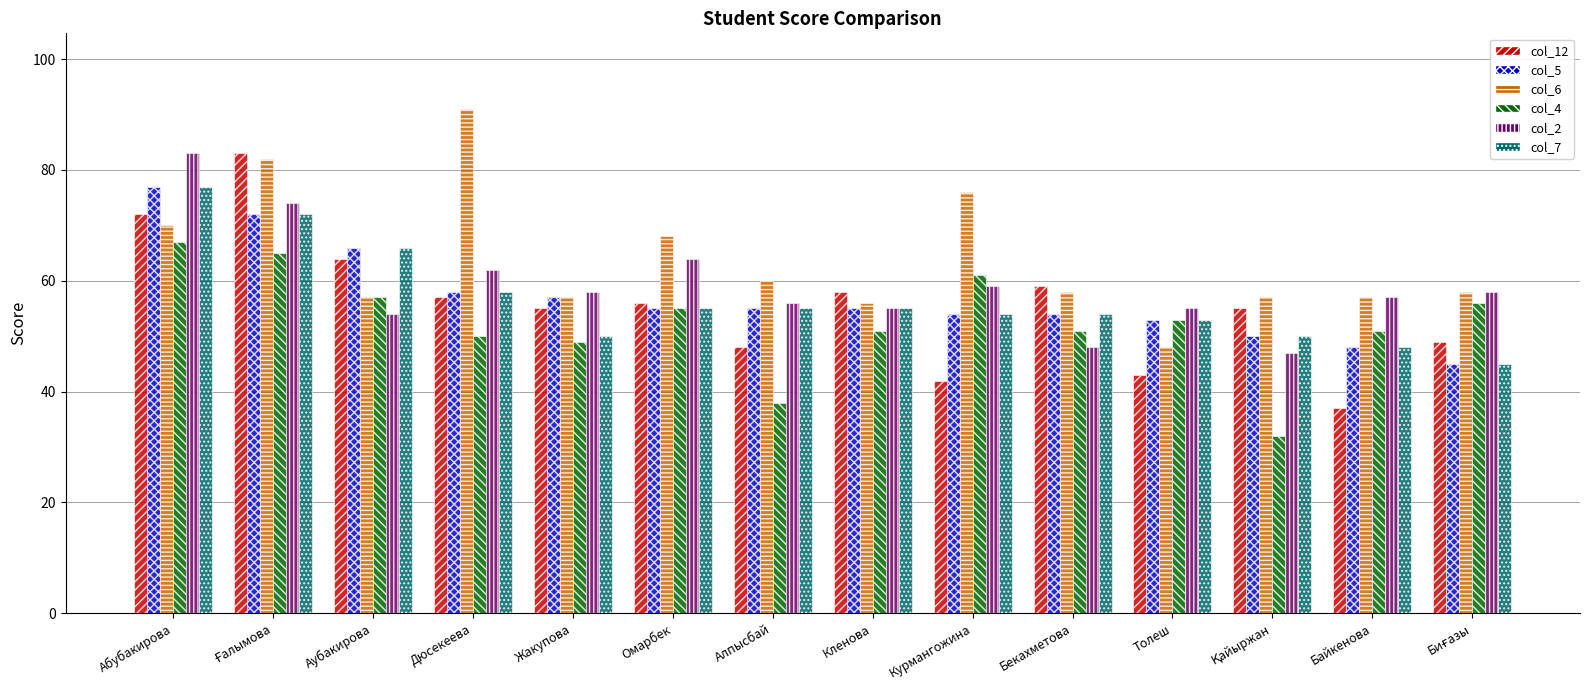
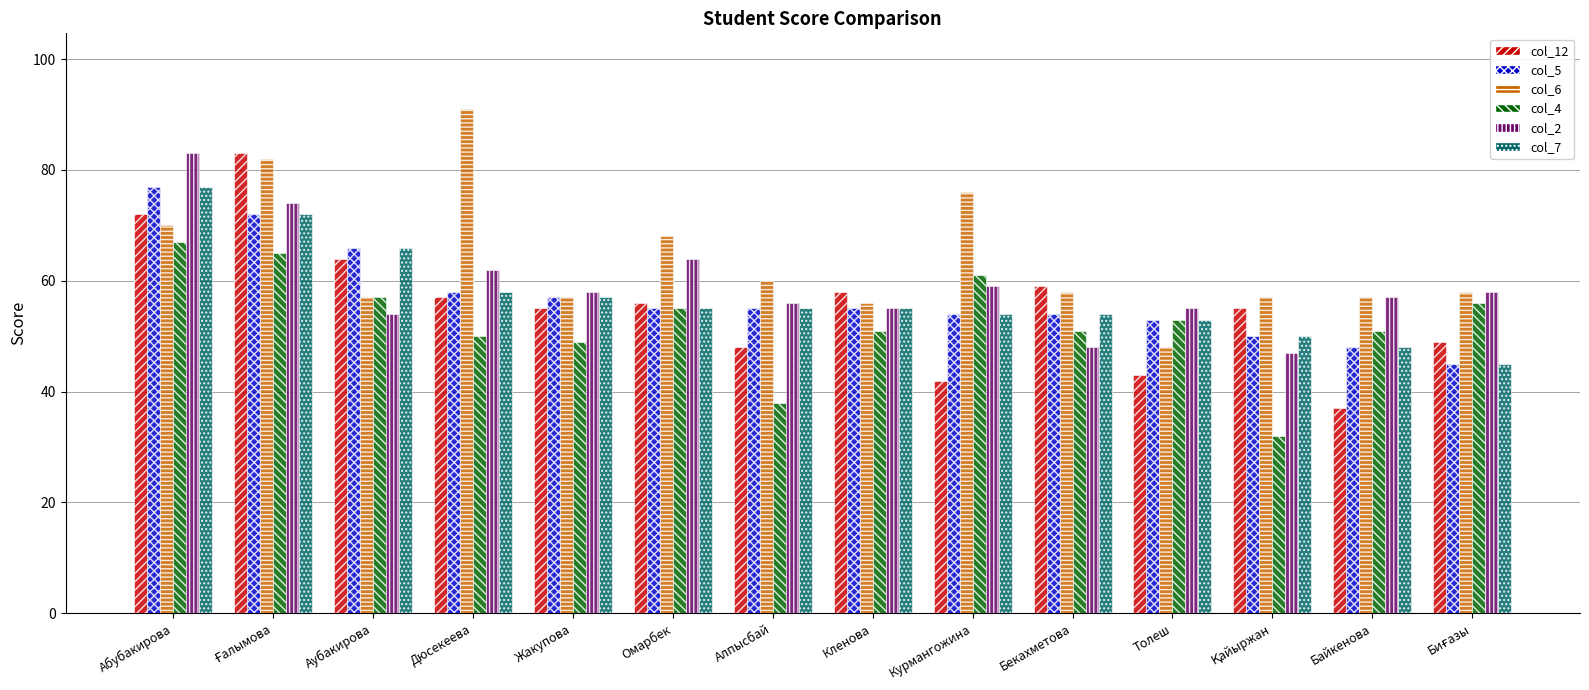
col_7, Жакупова: 50 -> 57
